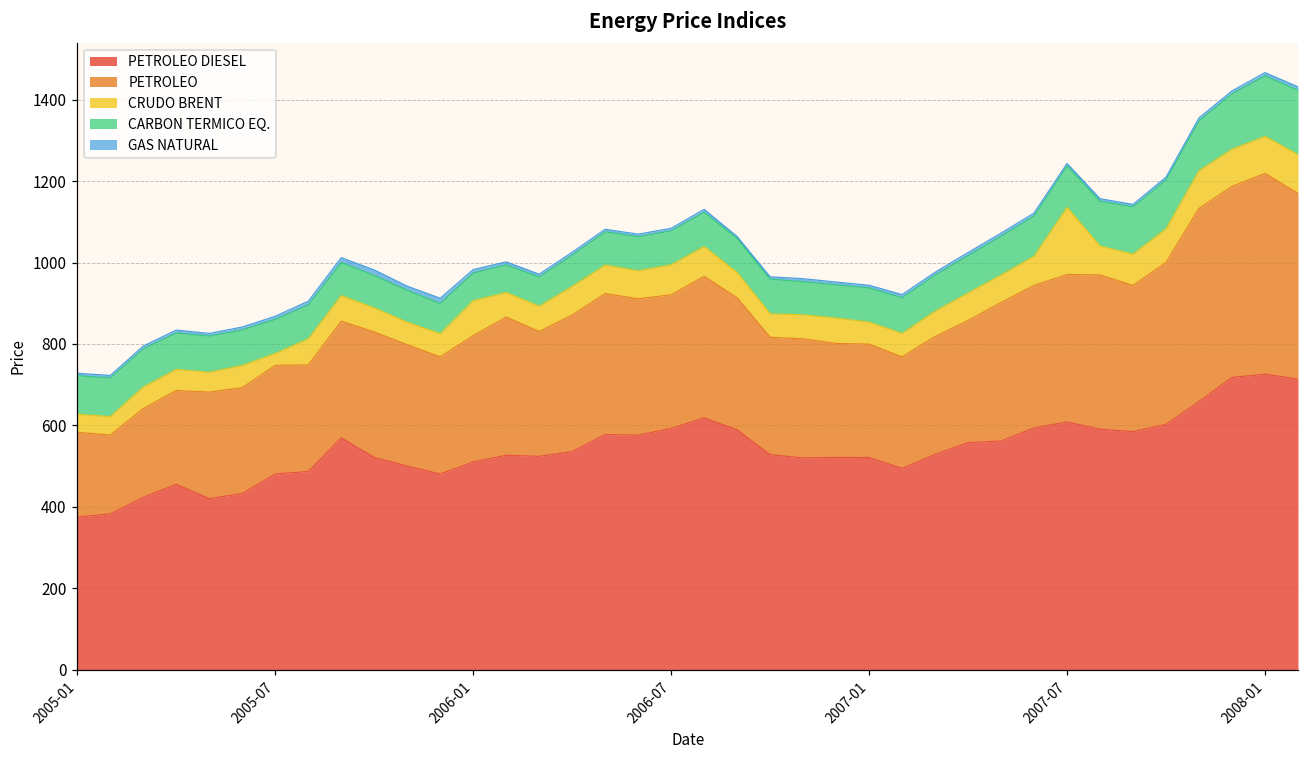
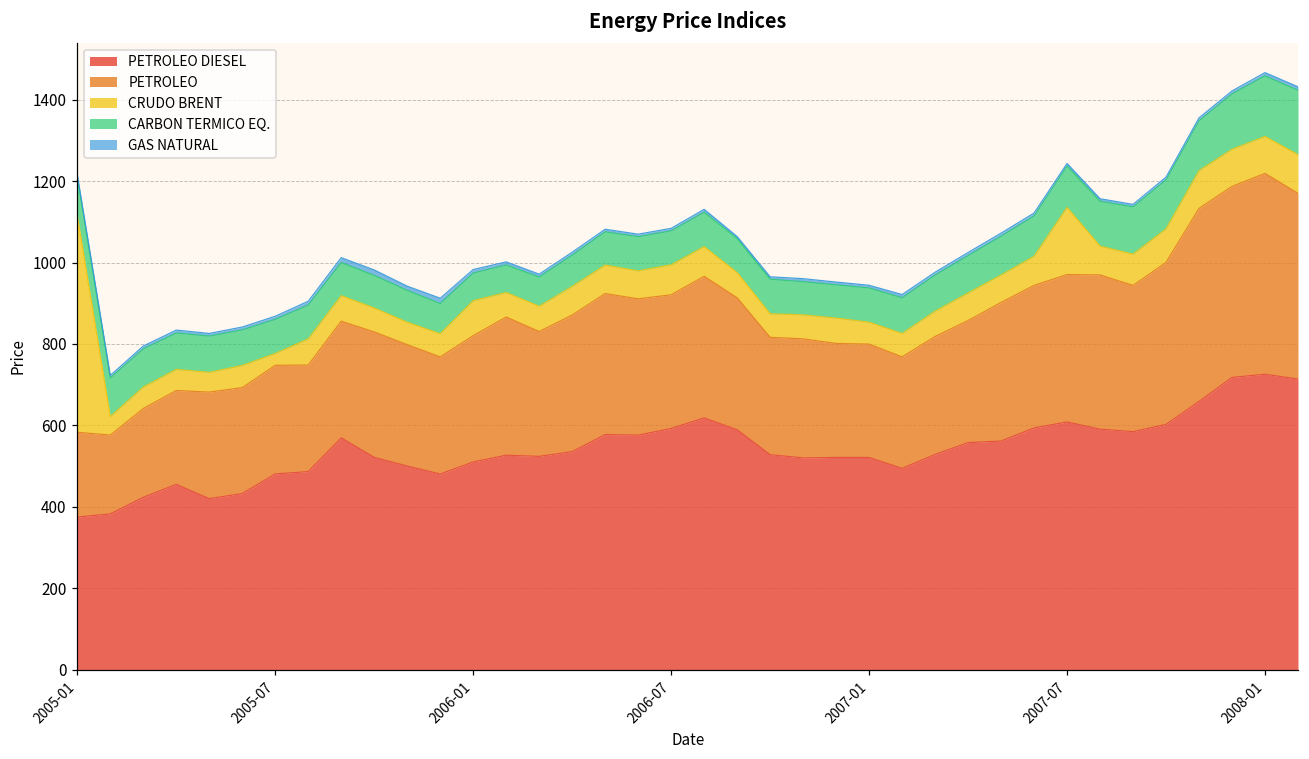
CRUDO BRENT, 2005-01: 40 -> 530
